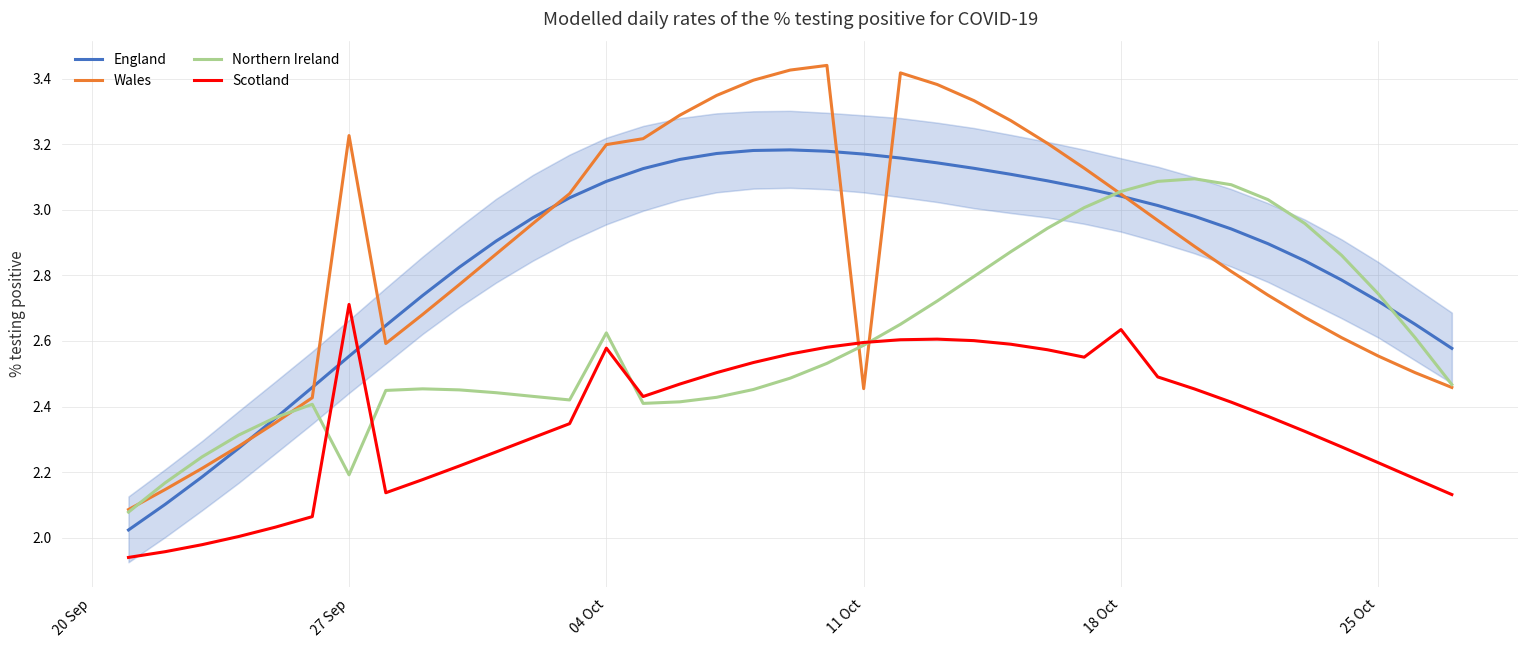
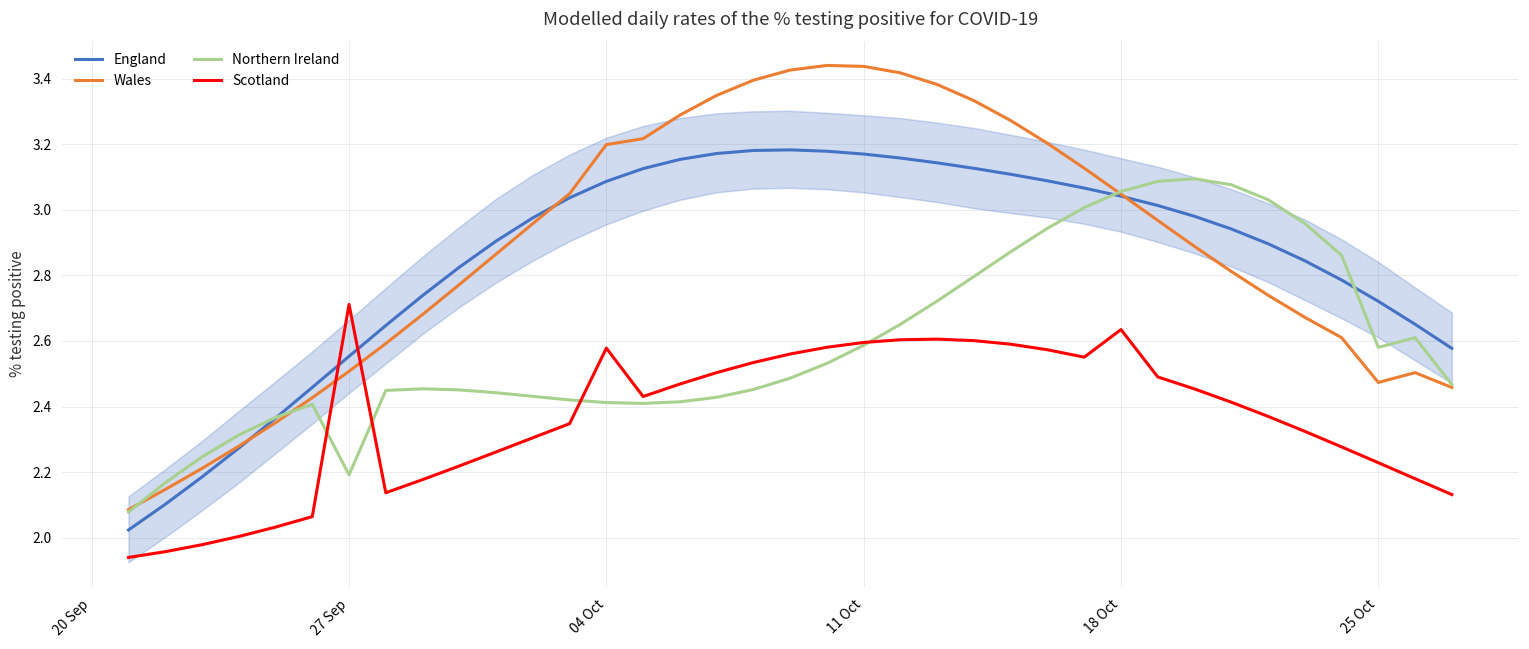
Wales, 27 Sep: 3.23 -> 2.51
Northern Ireland, 04 Oct: 2.62 -> 2.41
Wales, 11 Oct: 2.45 -> 3.44
Wales, 25 Oct: 2.55 -> 2.47
Northern Ireland, 25 Oct: 2.74 -> 2.58
